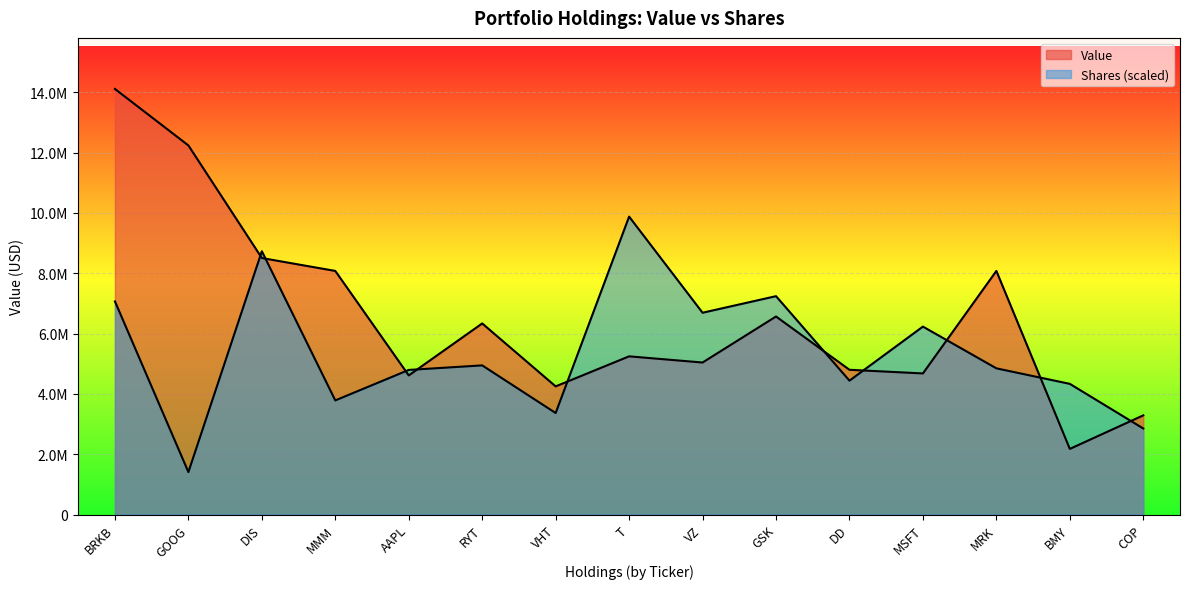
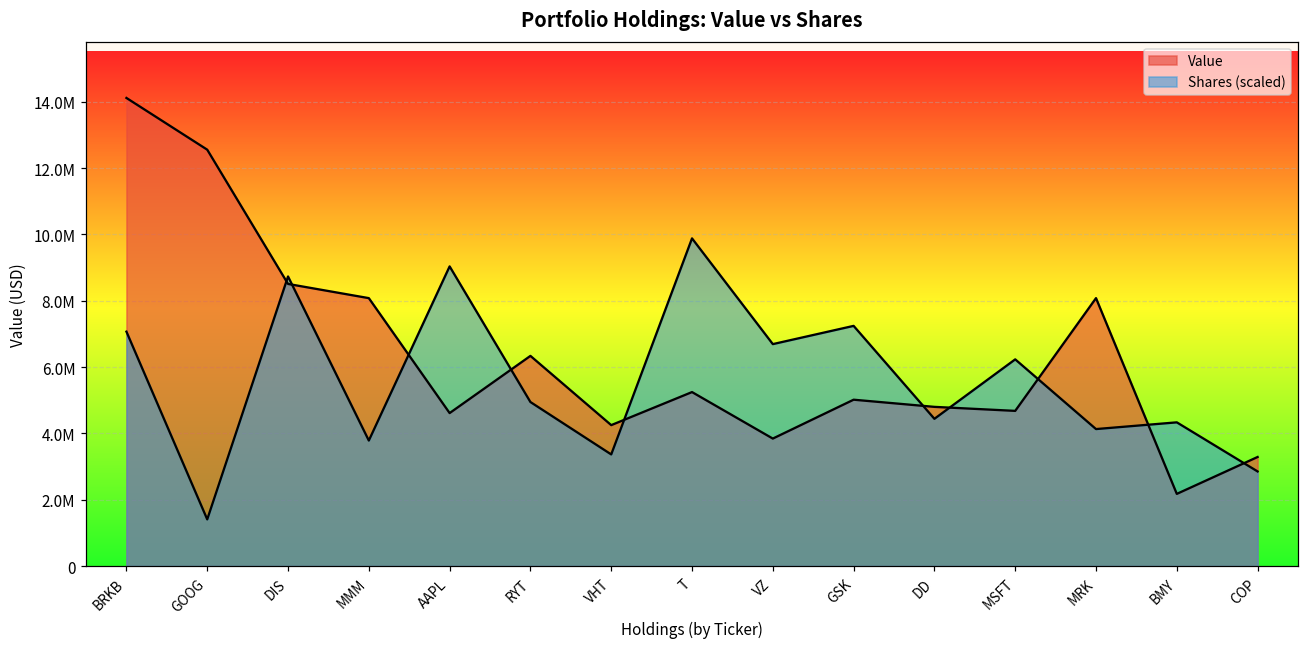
Value, GOOG: 12200000 -> 12600000
Shares (scaled), AAPL: 4800000 -> 9000000
Value, VZ: 5000000 -> 3800000
Value, GSK: 6600000 -> 5000000
Shares (scaled), MRK: 4800000 -> 4100000
